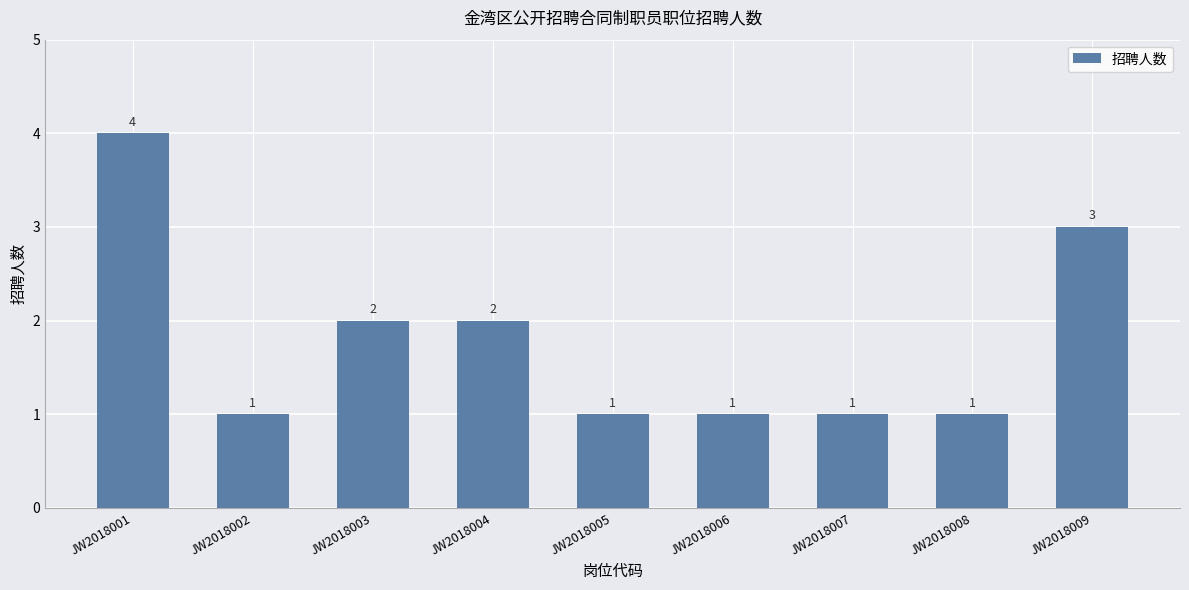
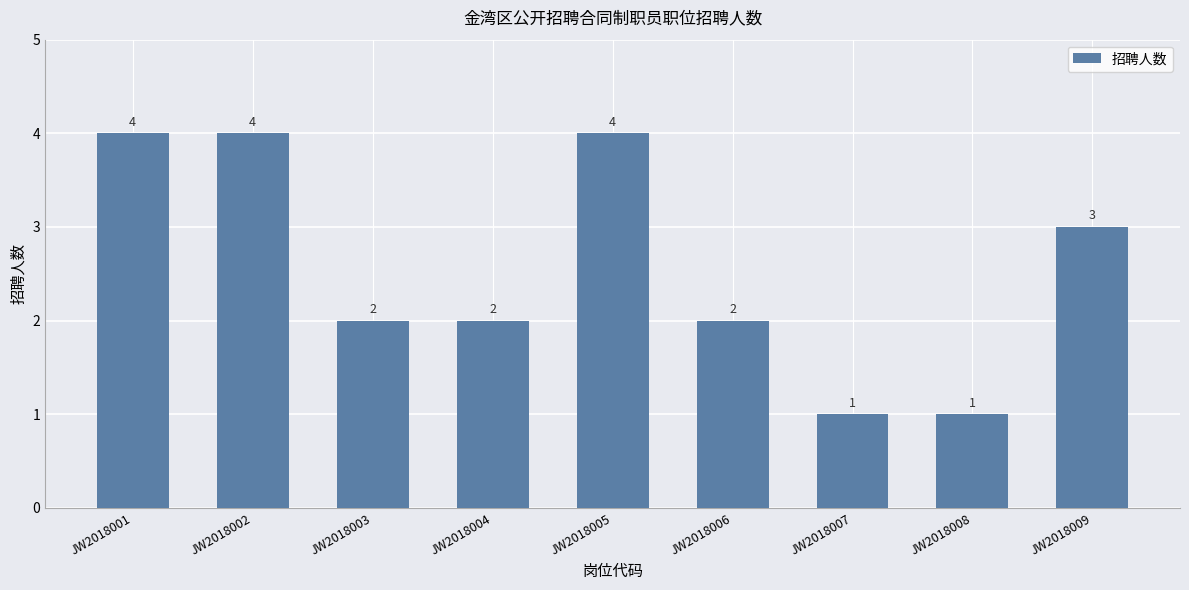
JW2018002: 1 -> 4
JW2018005: 1 -> 4
JW2018006: 1 -> 2
